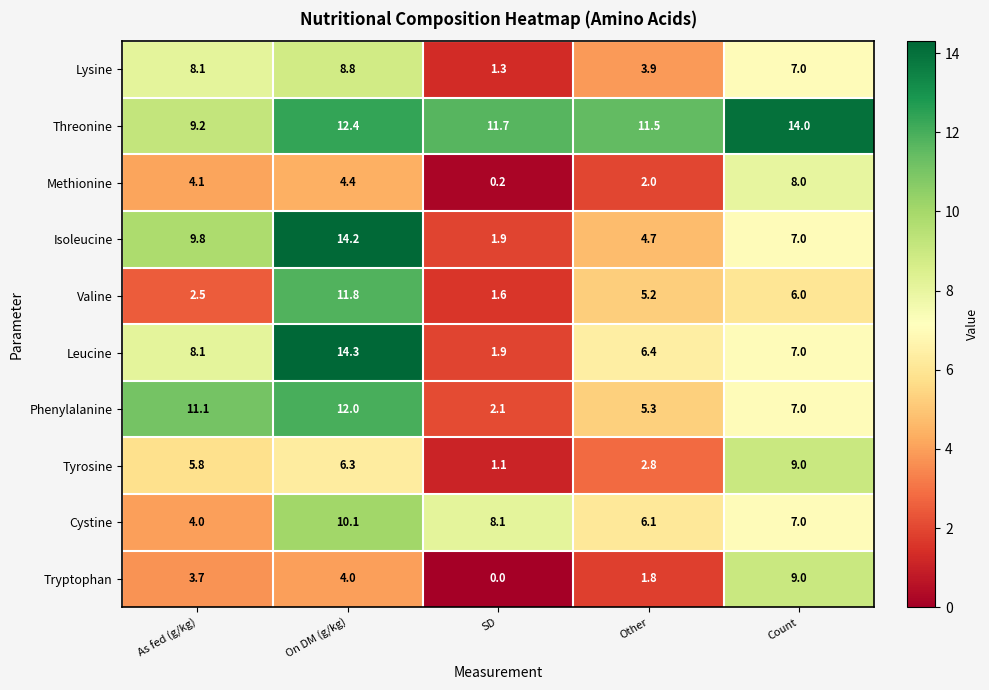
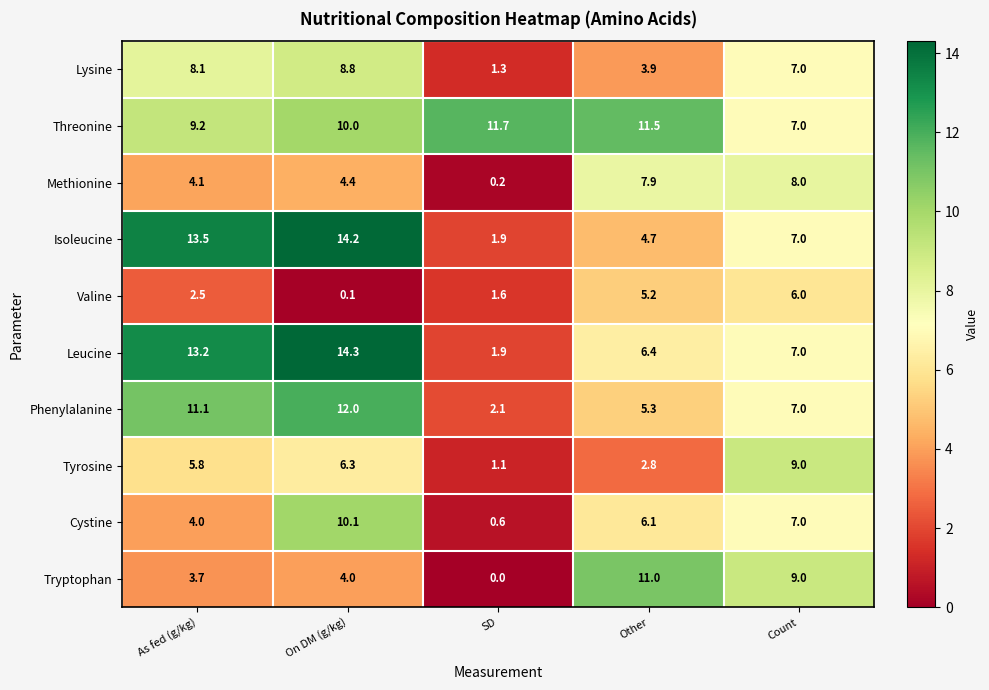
Threonine, On DM (g/kg): 12.4 -> 10.0
Threonine, Count: 14.0 -> 7.0
Methionine, Other: 2.0 -> 7.9
Isoleucine, As fed (g/kg): 9.8 -> 13.5
Valine, On DM (g/kg): 11.8 -> 0.1
Leucine, As fed (g/kg): 8.1 -> 13.2
Cystine, SD: 8.1 -> 0.6
Tryptophan, Other: 1.8 -> 11.0
